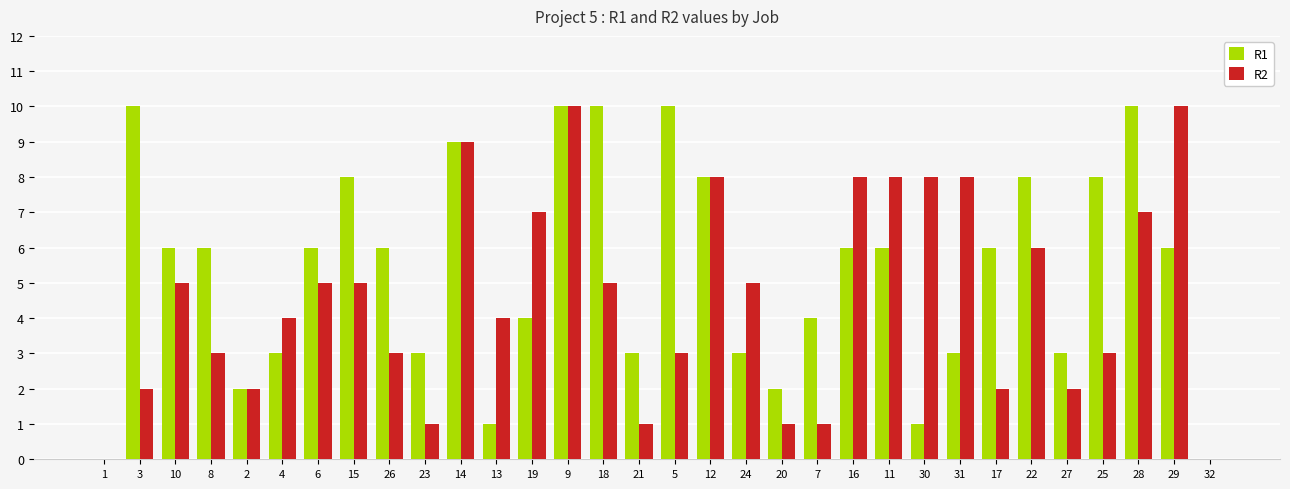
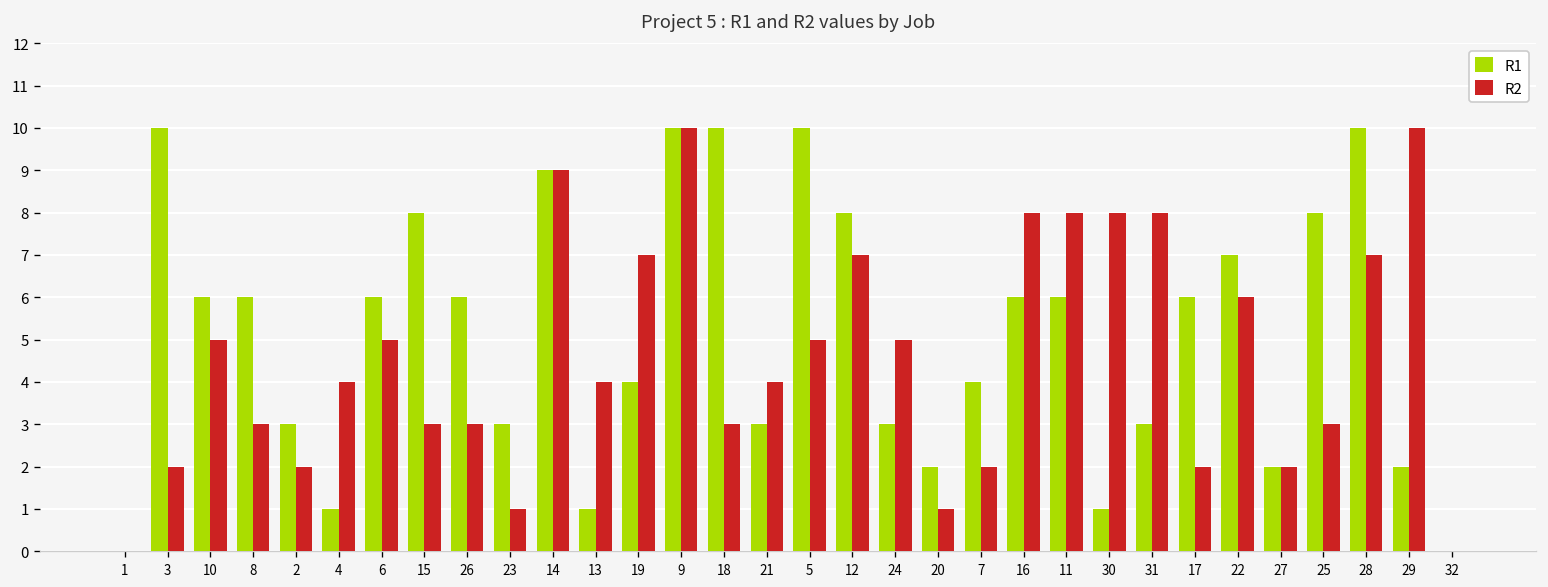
R1, 2: 2 -> 3
R1, 4: 3 -> 1
R2, 15: 5 -> 3
R2, 18: 5 -> 3
R2, 21: 1 -> 4
R2, 5: 3 -> 5
R2, 12: 8 -> 7
R2, 7: 1 -> 2
R1, 22: 8 -> 7
R1, 27: 3 -> 2
R1, 29: 6 -> 2
